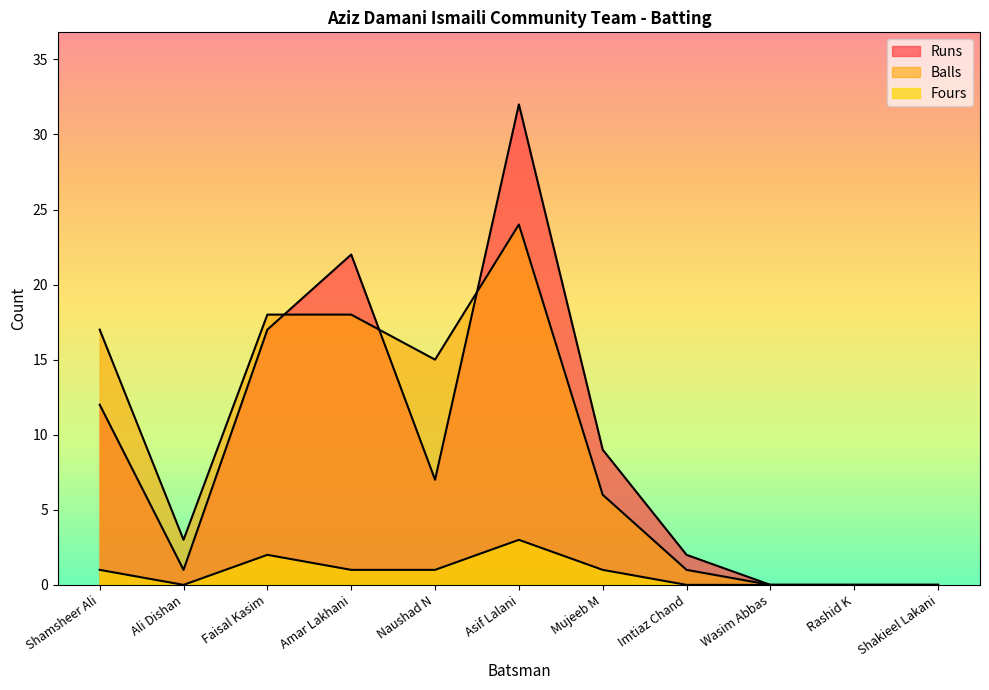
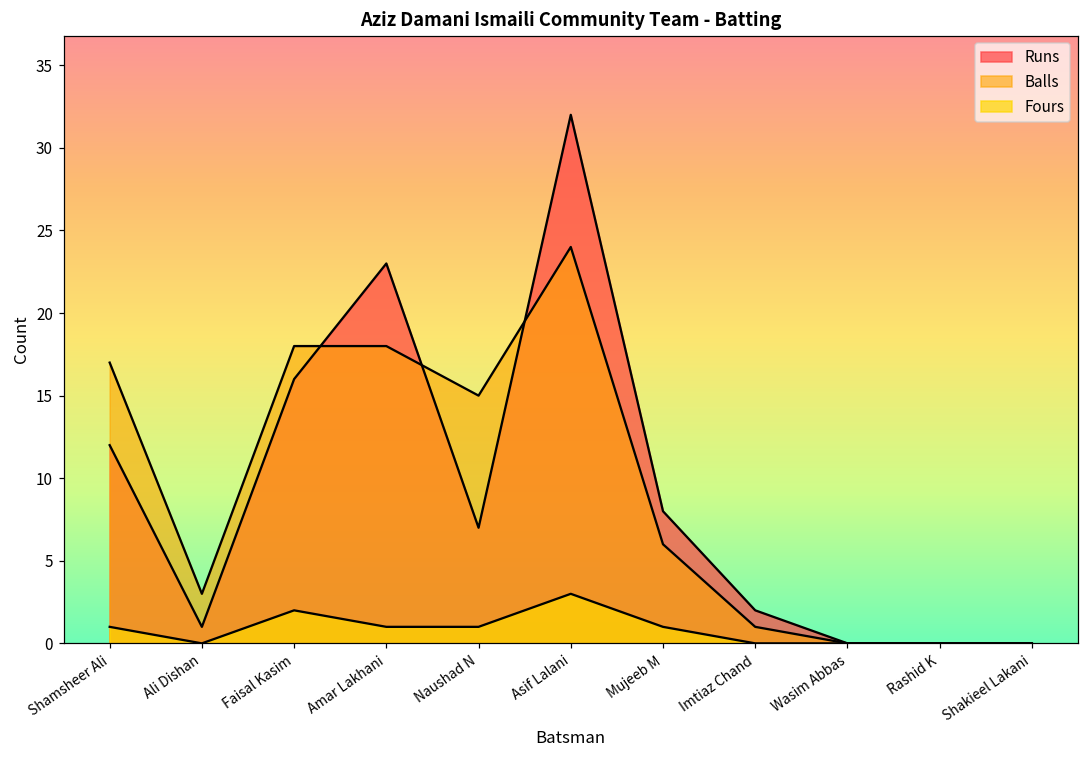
Runs, Faisal Kasim: 17 -> 16
Runs, Amar Lakhani: 22 -> 23
Runs, Mujeeb M: 9 -> 8
